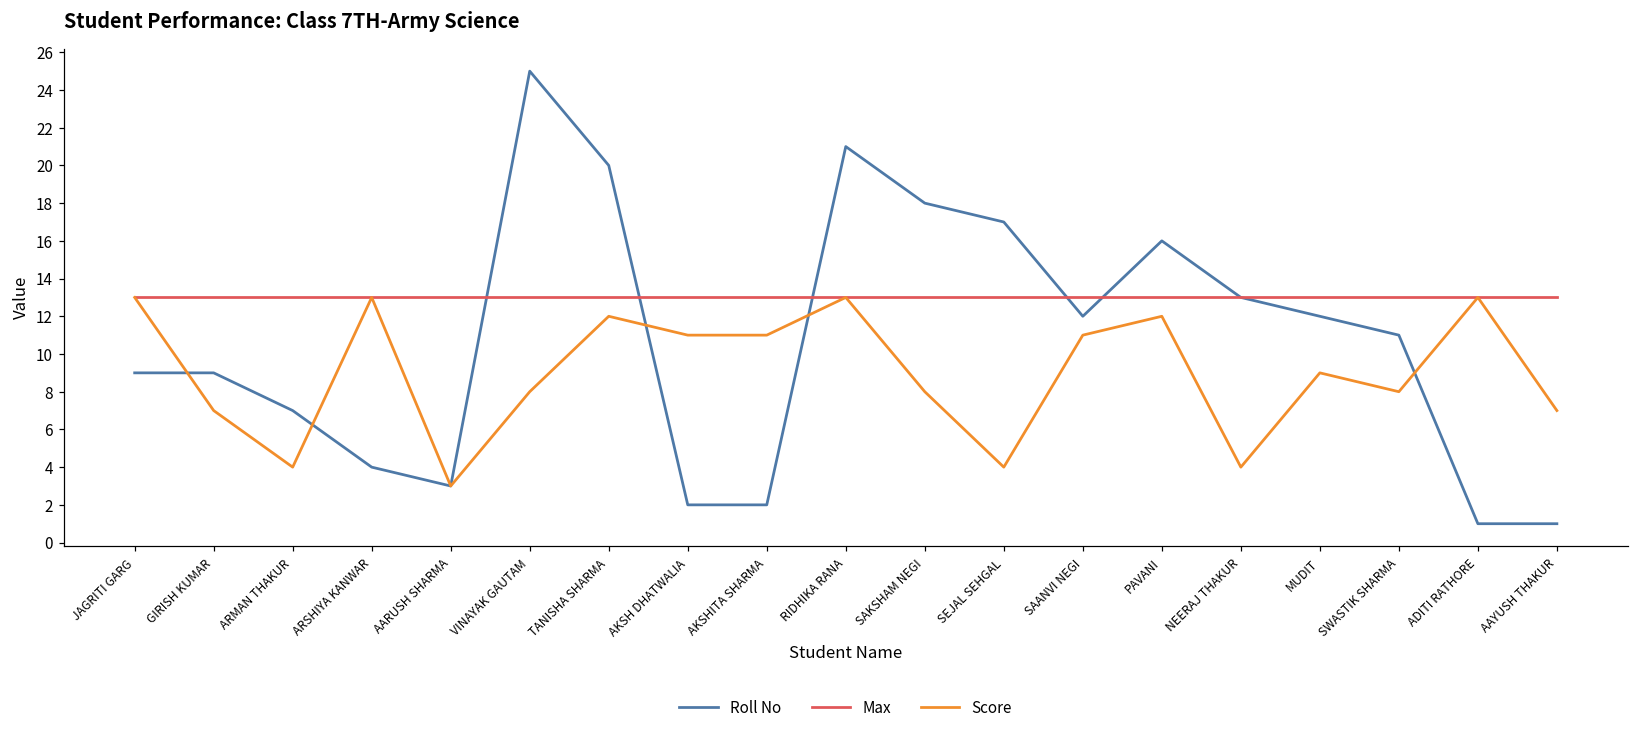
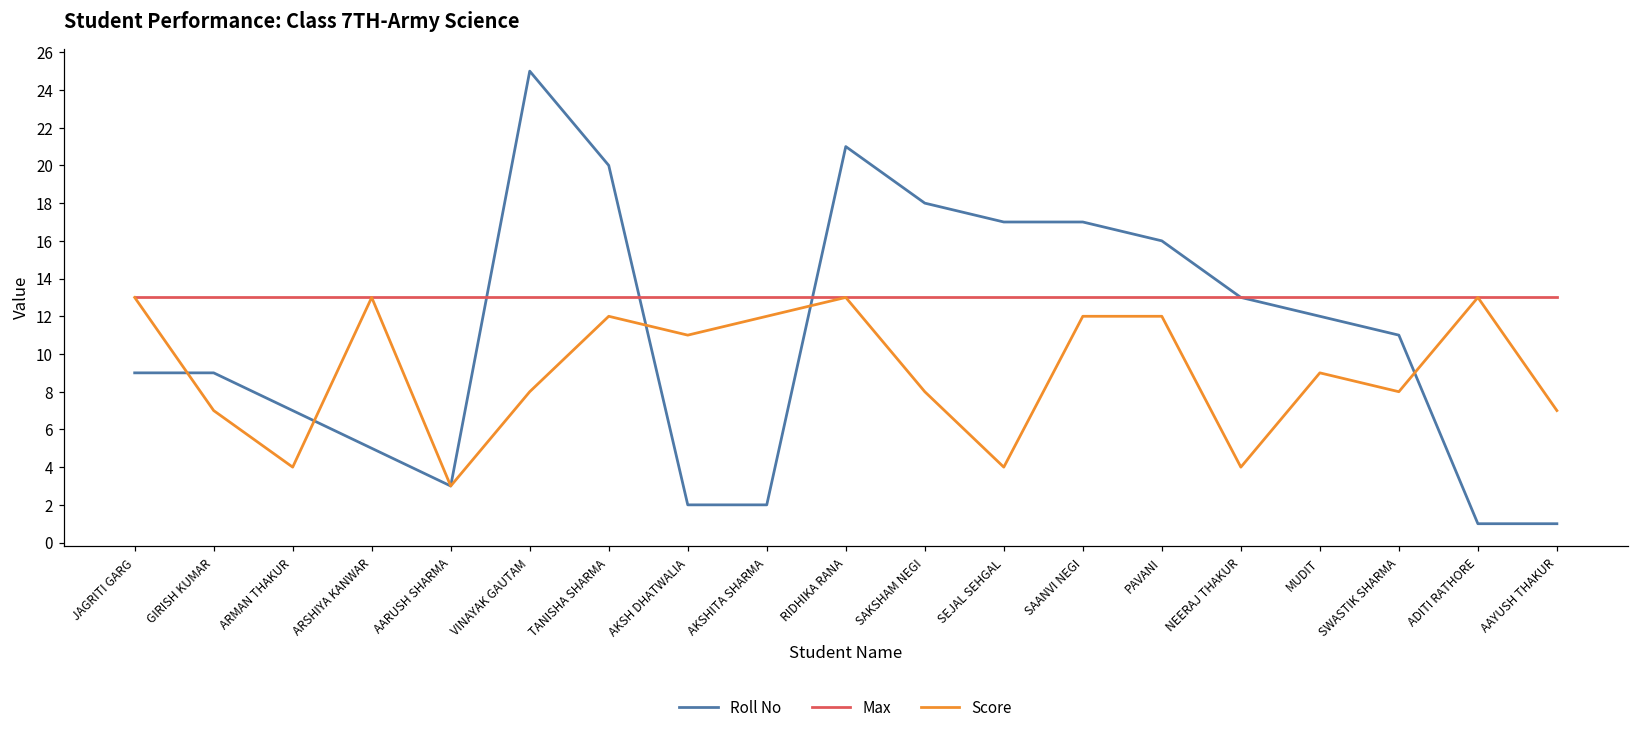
Roll No, ARSHIYA KANWAR: 4 -> 5
Score, AKSHITA SHARMA: 11 -> 12
Roll No, SAANVI NEGI: 12 -> 17
Score, SAANVI NEGI: 11 -> 12
